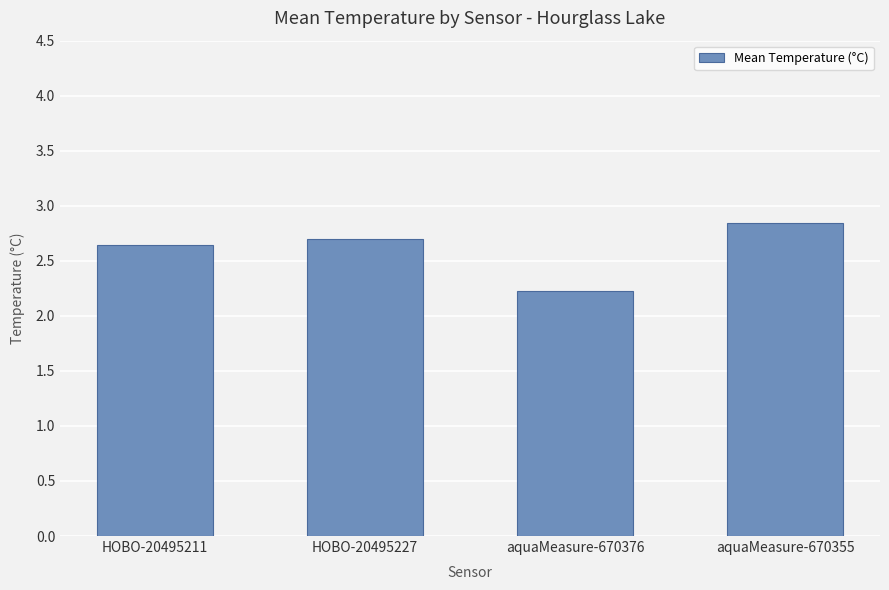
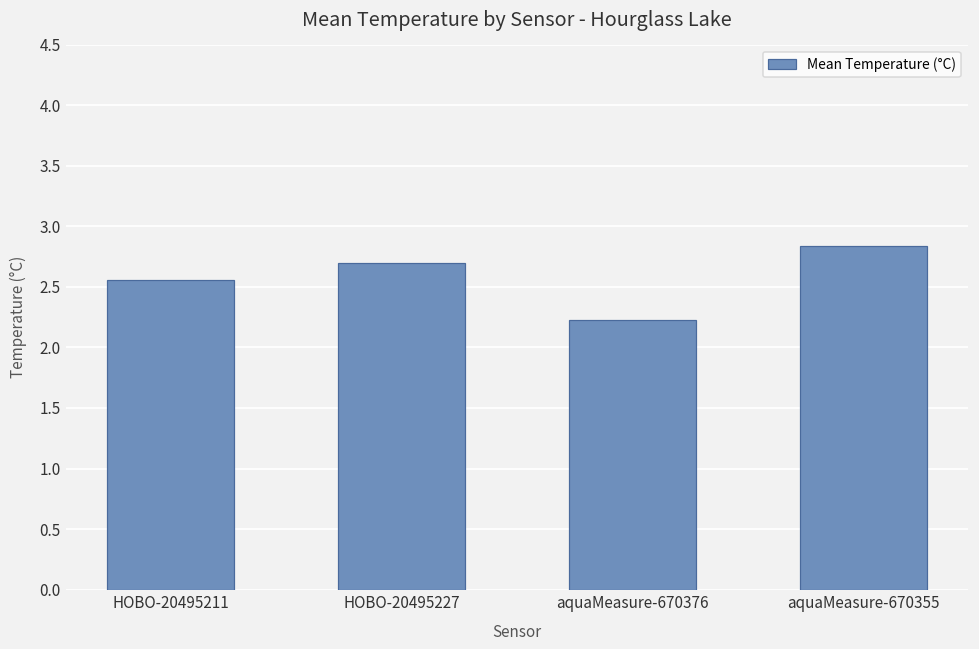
HOBO-20495211: 2.65 -> 2.56
